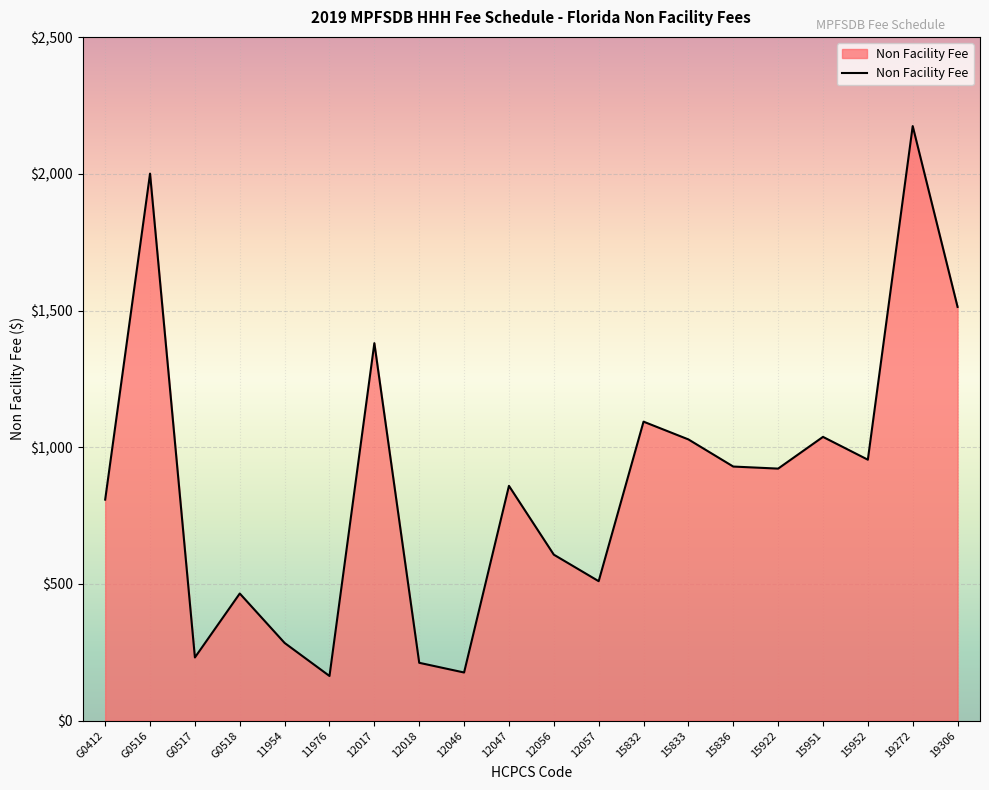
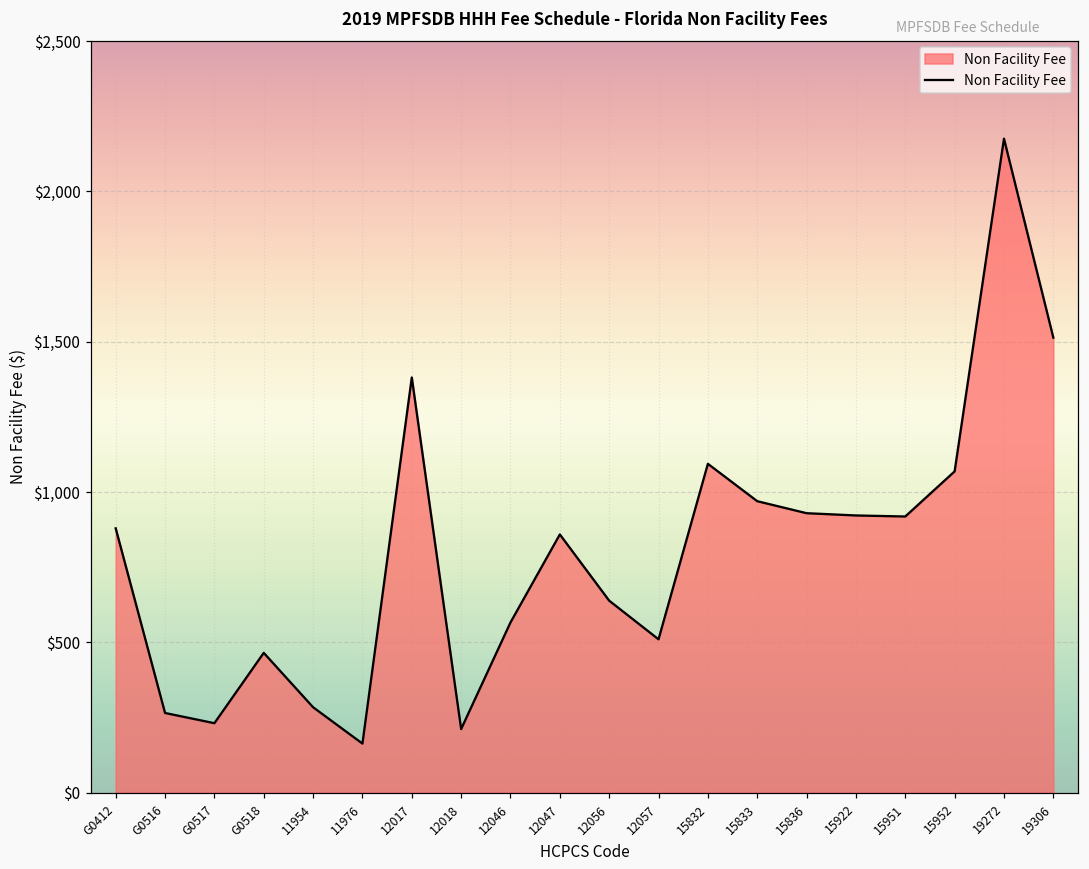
G0412: $810 -> $880
G0516: $2,000 -> $270
12046: $180 -> $570
12056: $610 -> $640
15833: $1,030 -> $970
15951: $1,040 -> $920
15952: $950 -> $1,070
